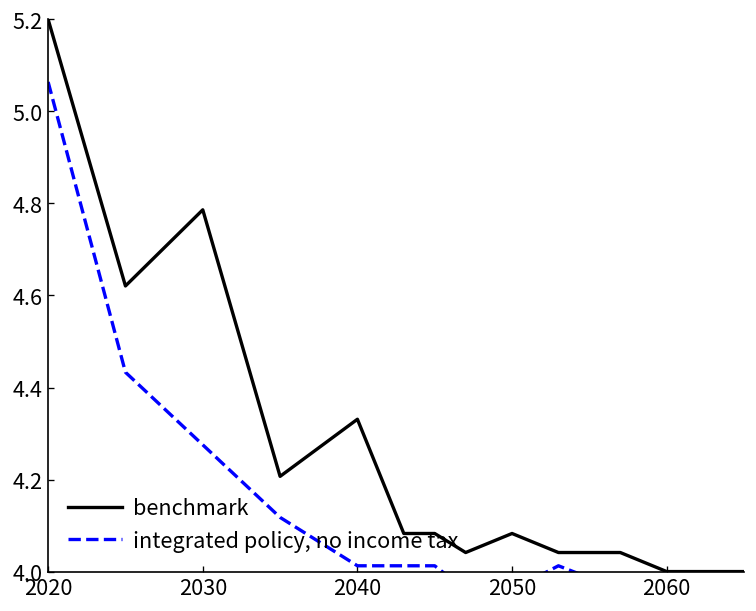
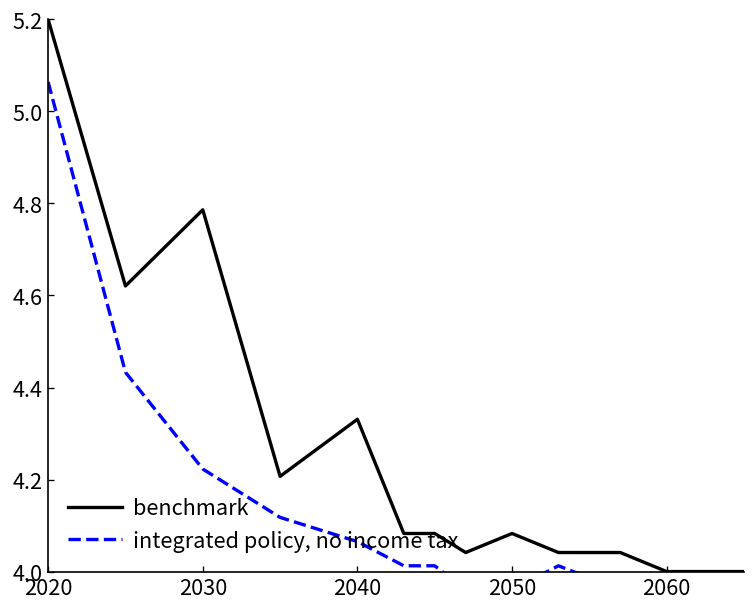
integrated policy, no income tax, 2030: 4.28 -> 4.22
integrated policy, no income tax, 2040: 4.01 -> 4.07
